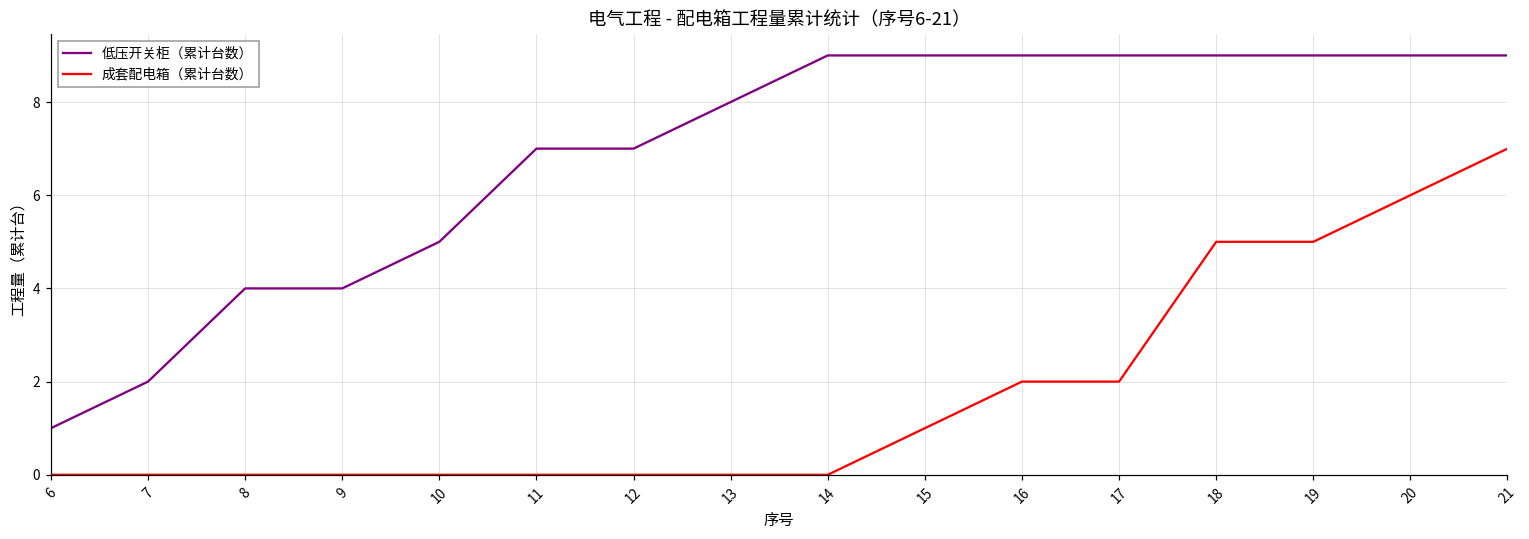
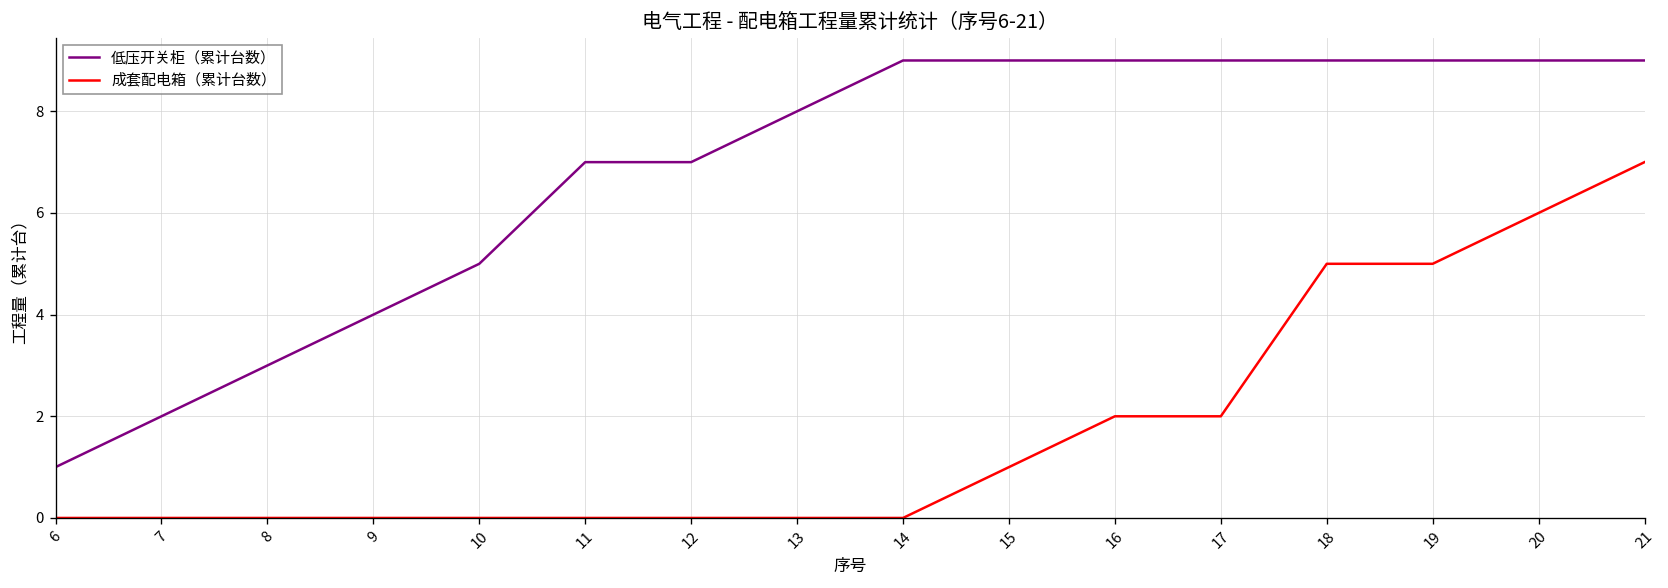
低压开关柜（累计台数）, 8: 4 -> 3
